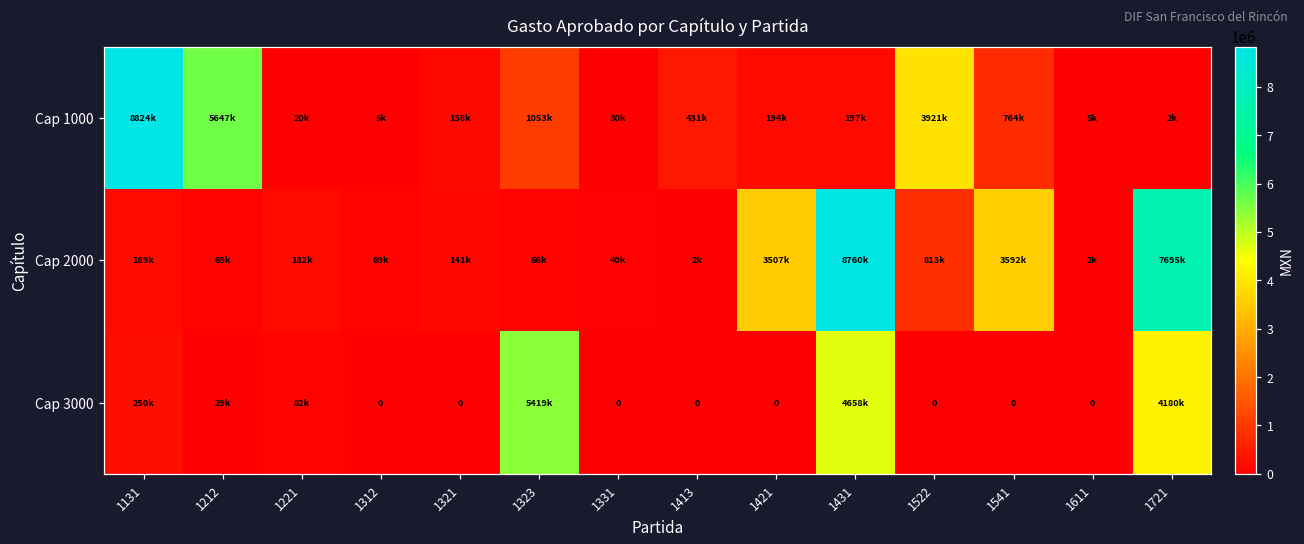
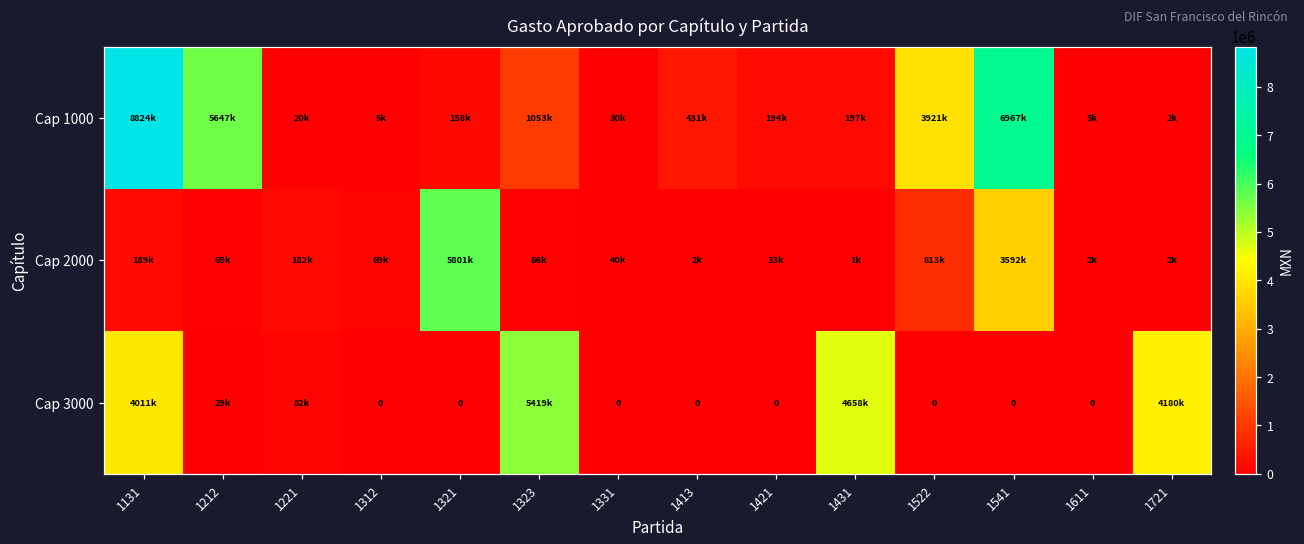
Cap 1000, 1541: 764k -> 6967k
Cap 2000, 1321: 141k -> 5801k
Cap 2000, 1421: 3507k -> 33k
Cap 2000, 1431: 8760k -> 1k
Cap 2000, 1721: 7695k -> 2k
Cap 3000, 1131: 250k -> 4011k
